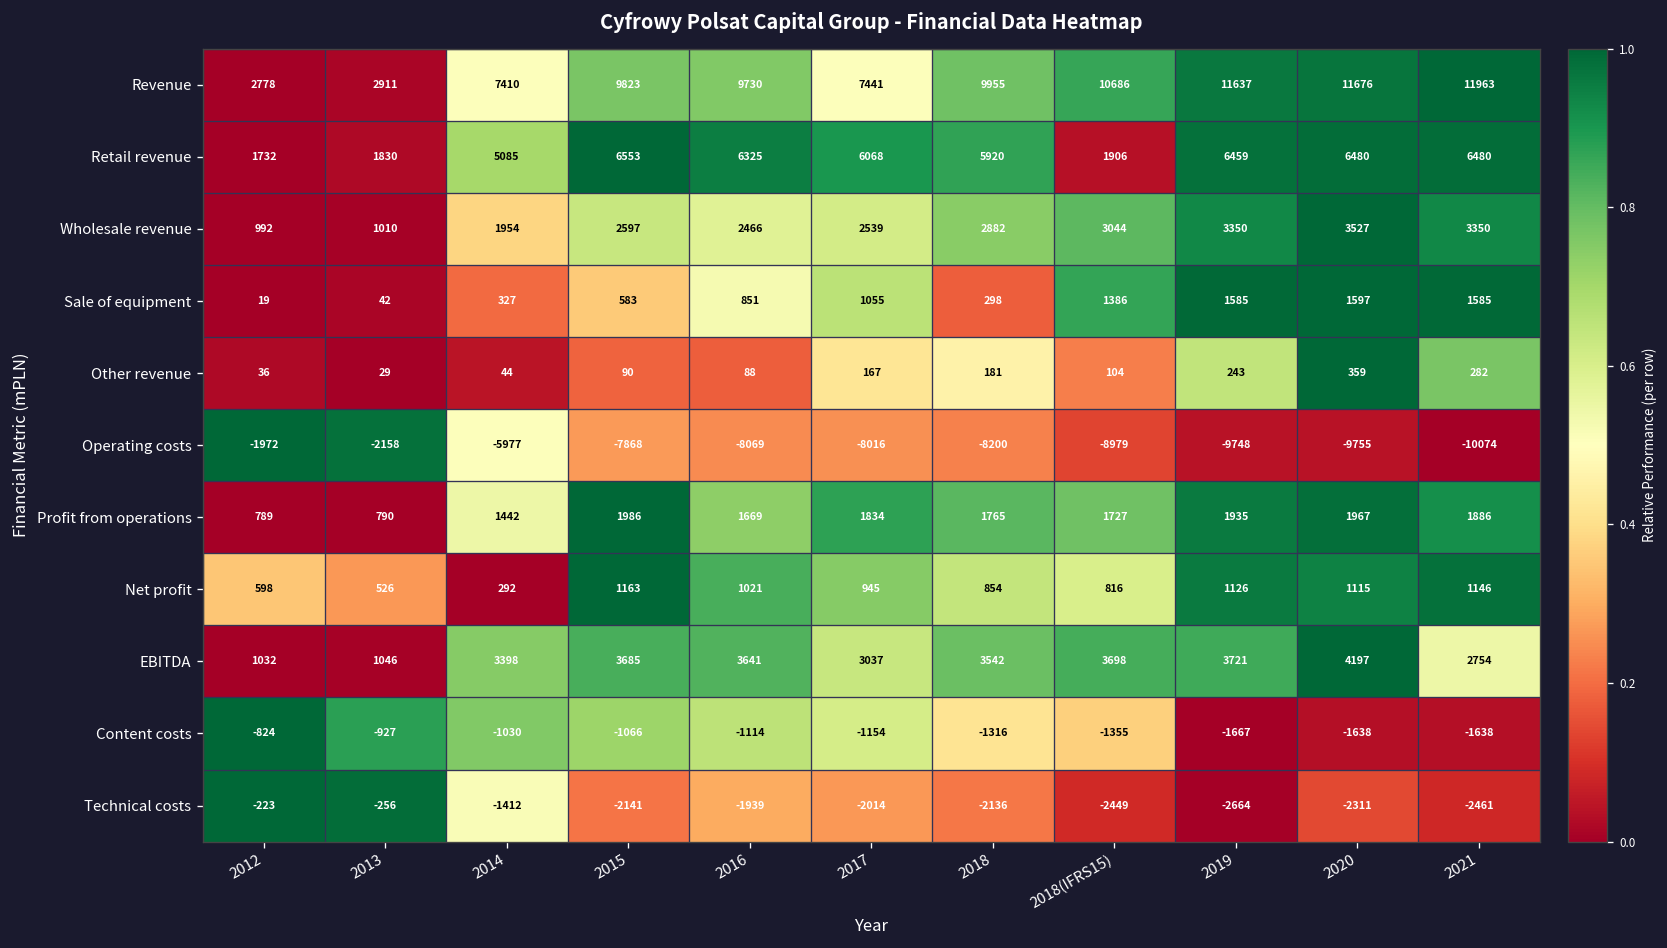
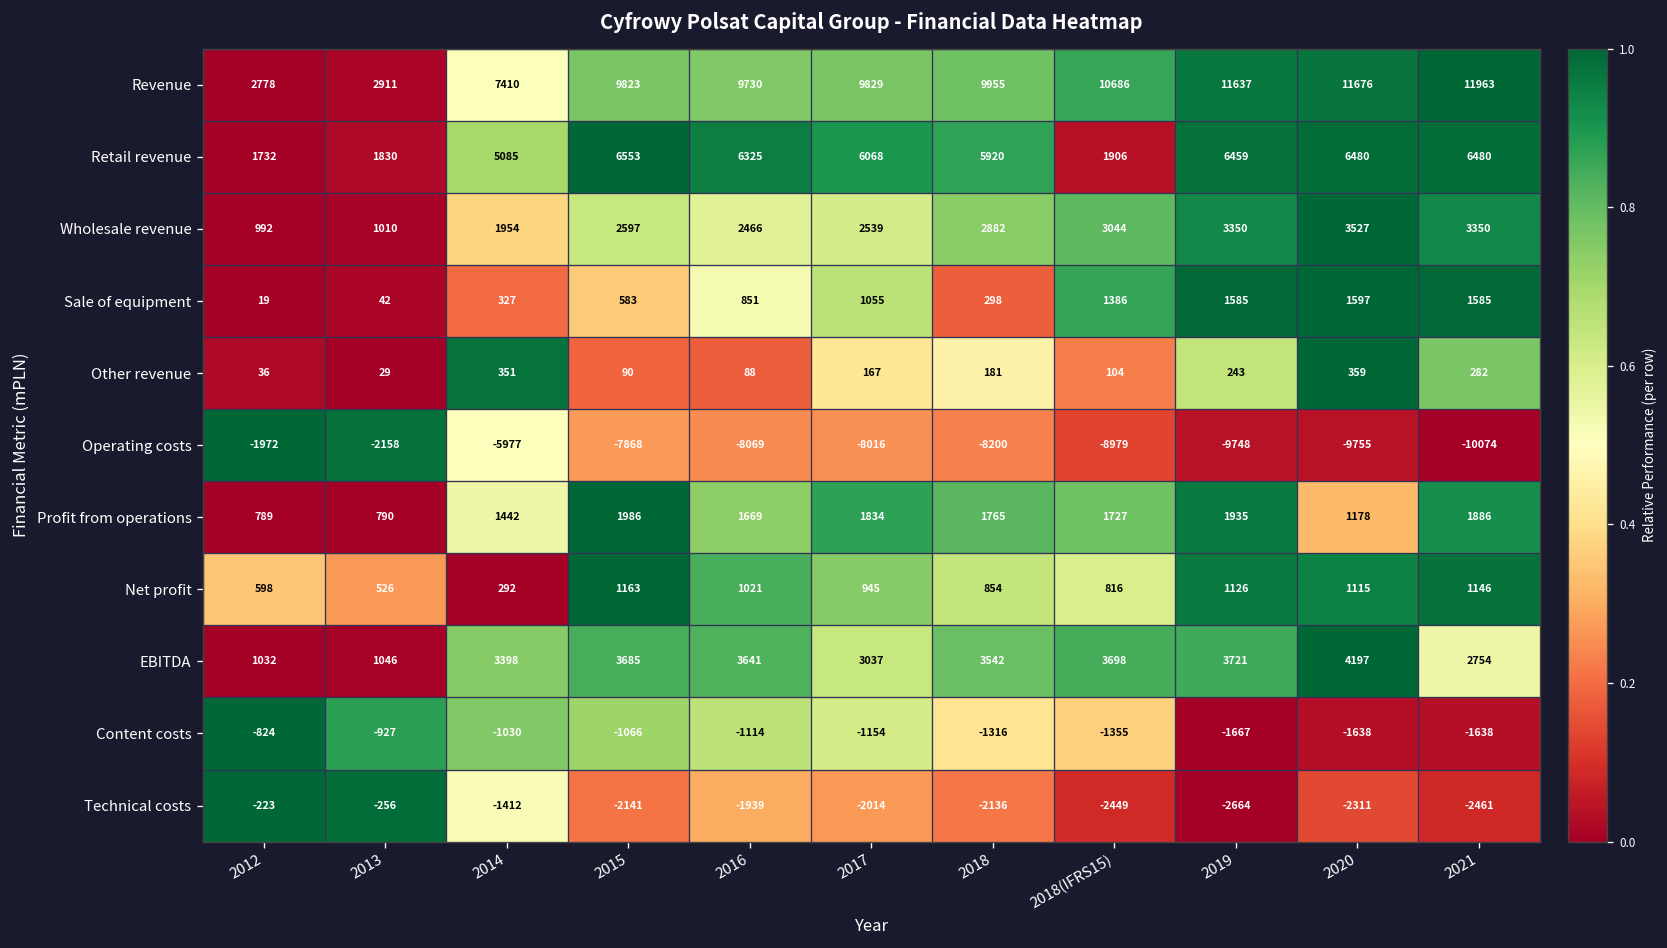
Revenue, 2017: 7441 -> 9829
Other revenue, 2014: 44 -> 351
Profit from operations, 2020: 1967 -> 1178
